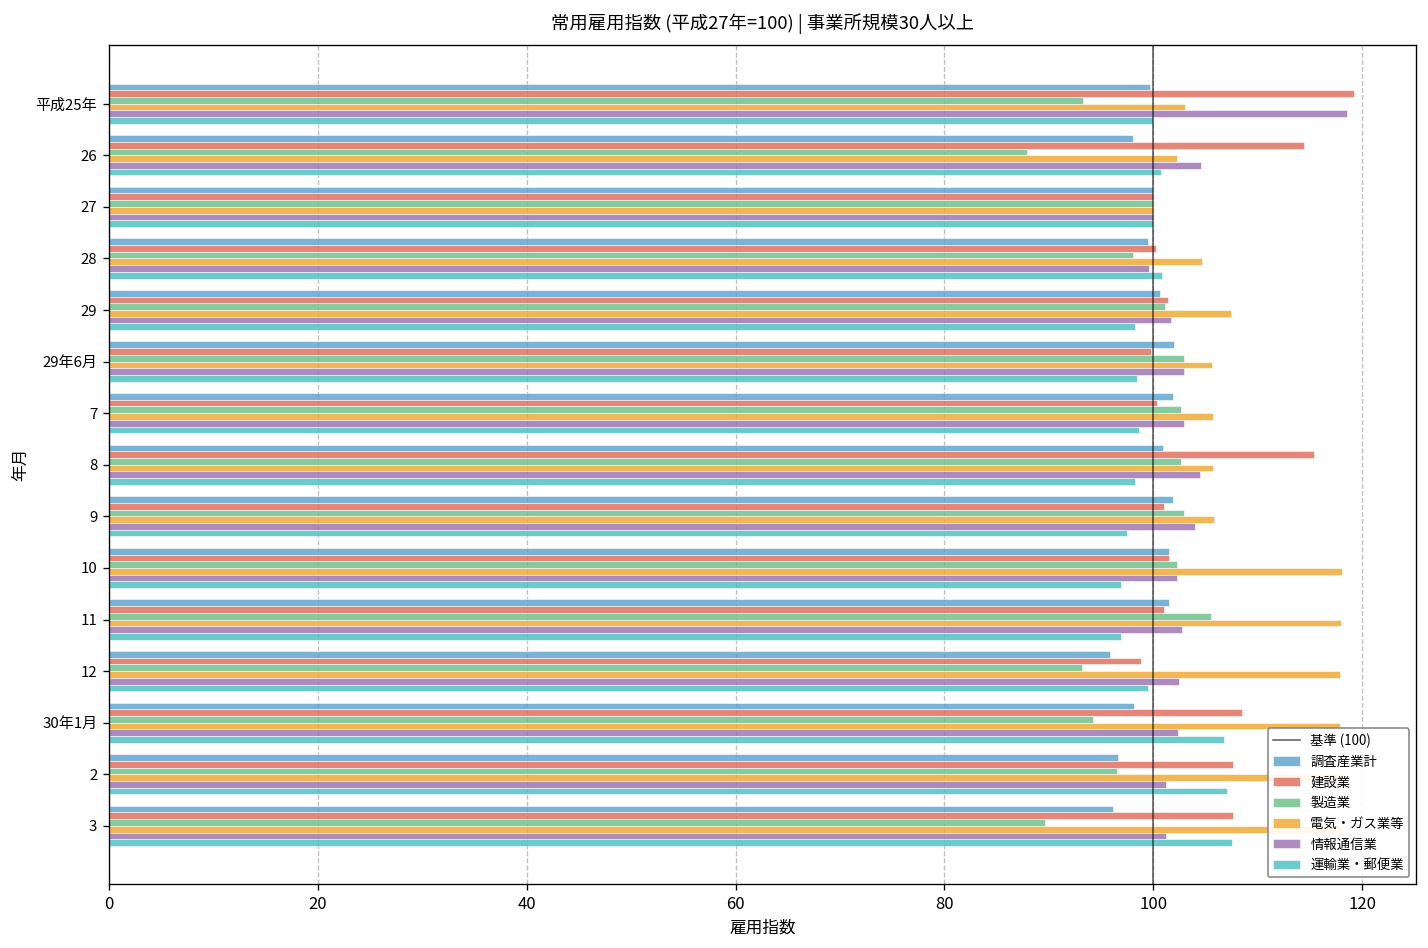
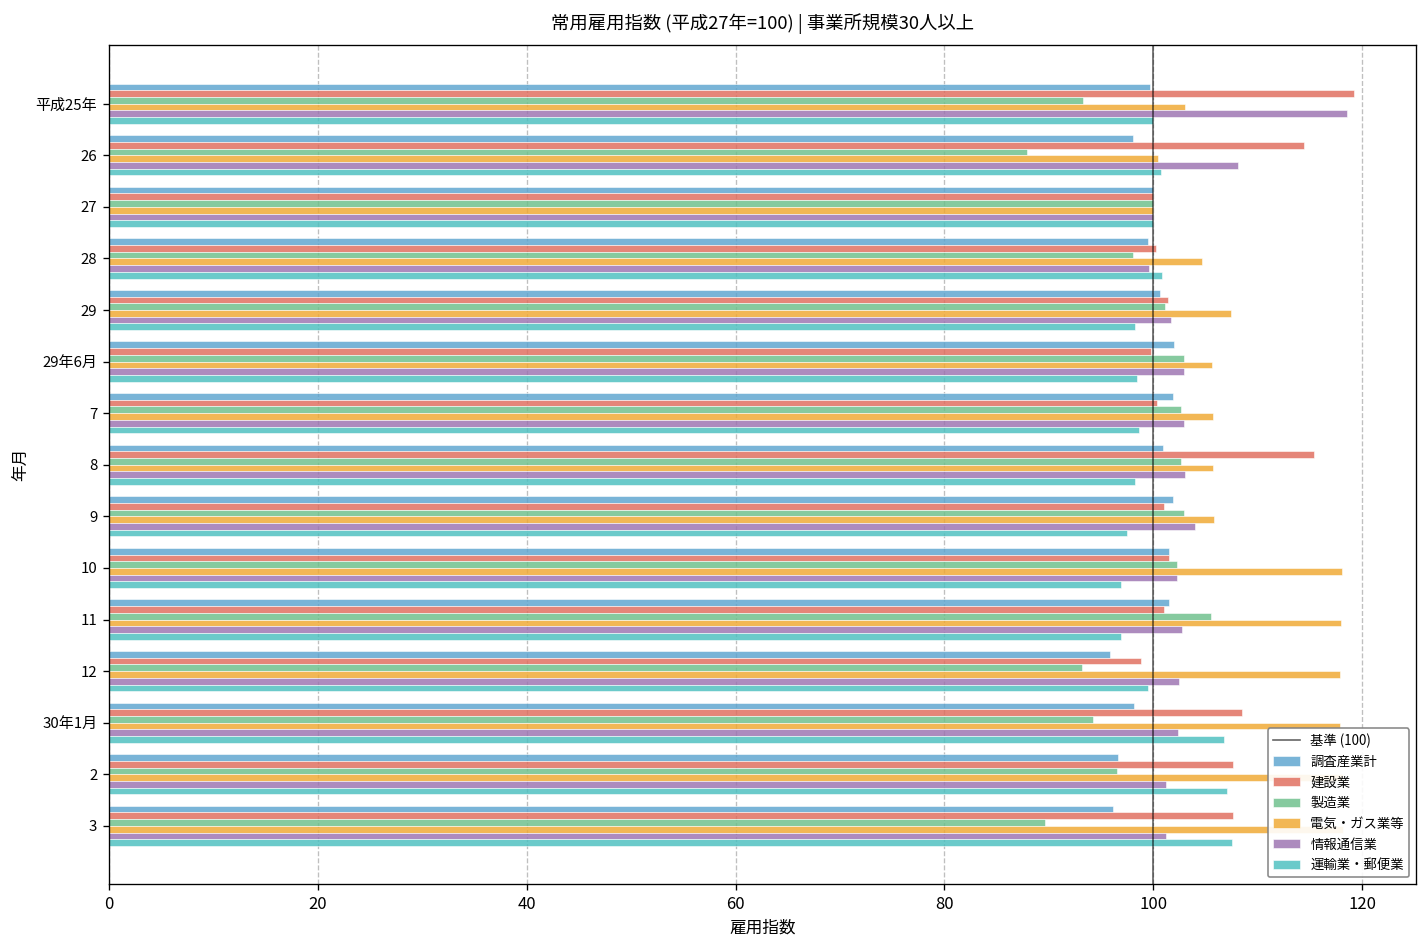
電気・ガス業等, 26: 102 -> 101
情報通信業, 26: 105 -> 108
情報通信業, 8: 105 -> 103
